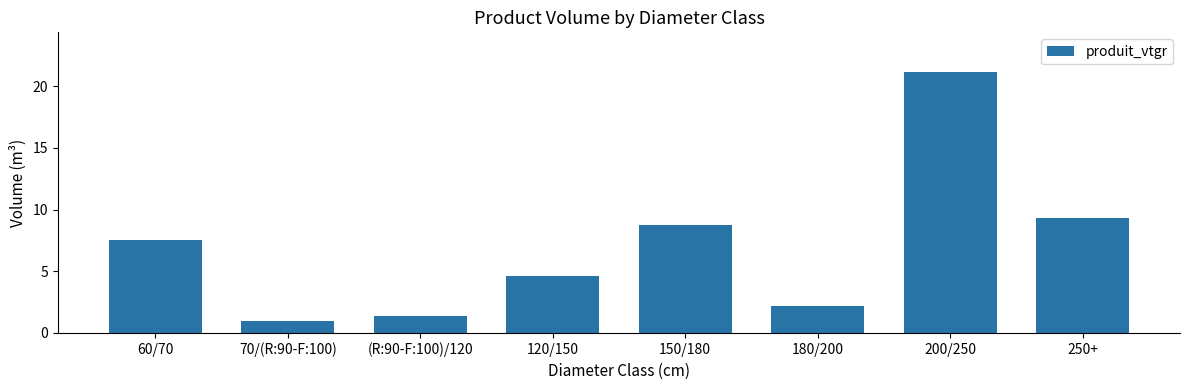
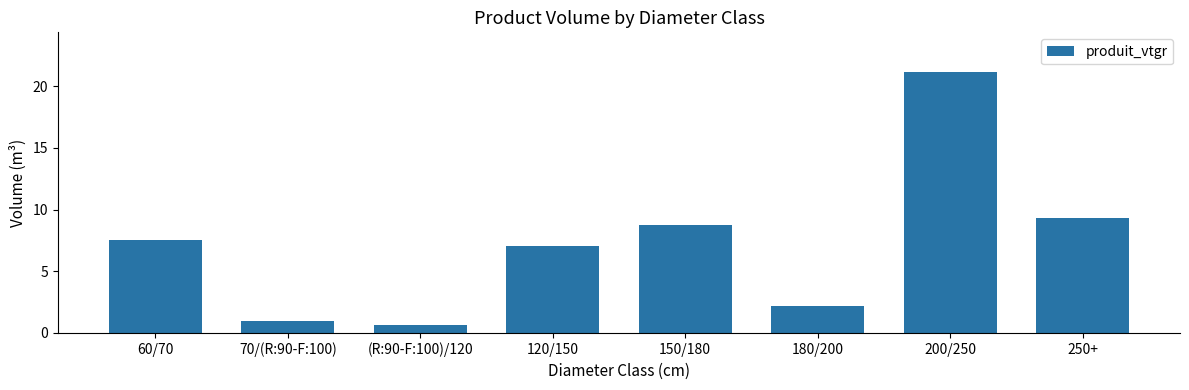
(R:90-F:100)/120: 1.4 -> 0.6
120/150: 4.6 -> 7.1
